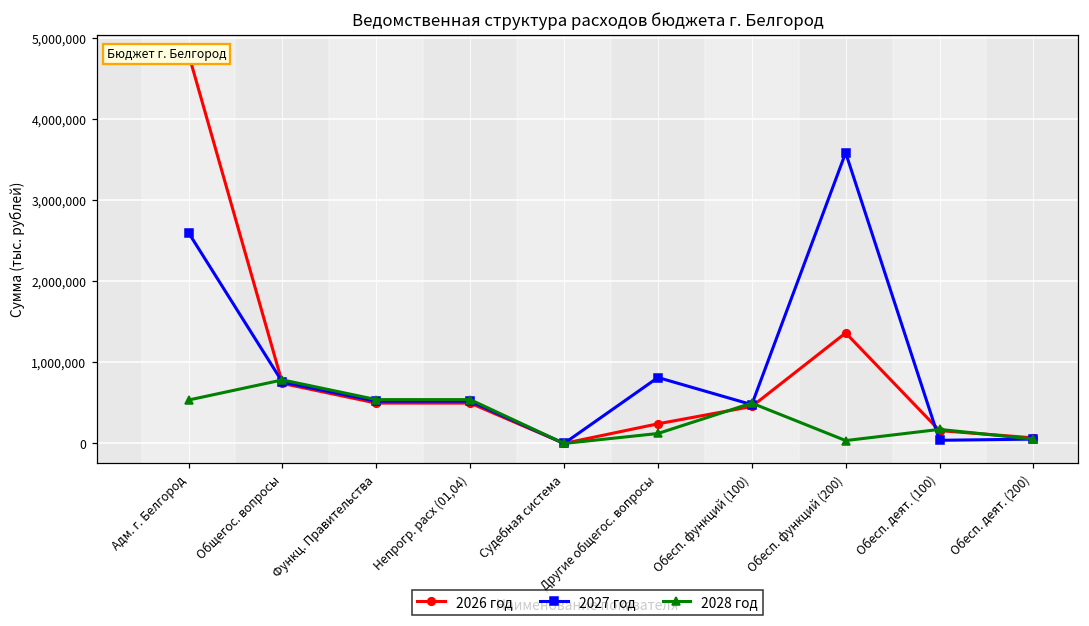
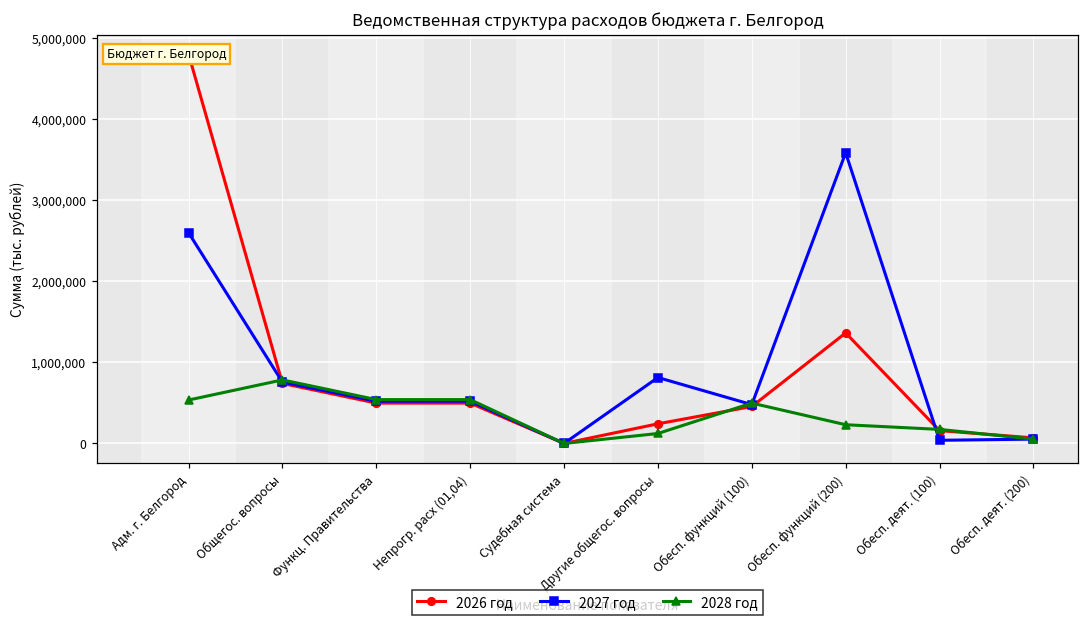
2028 год, Обесп. функций (200): 0 -> 200,000
